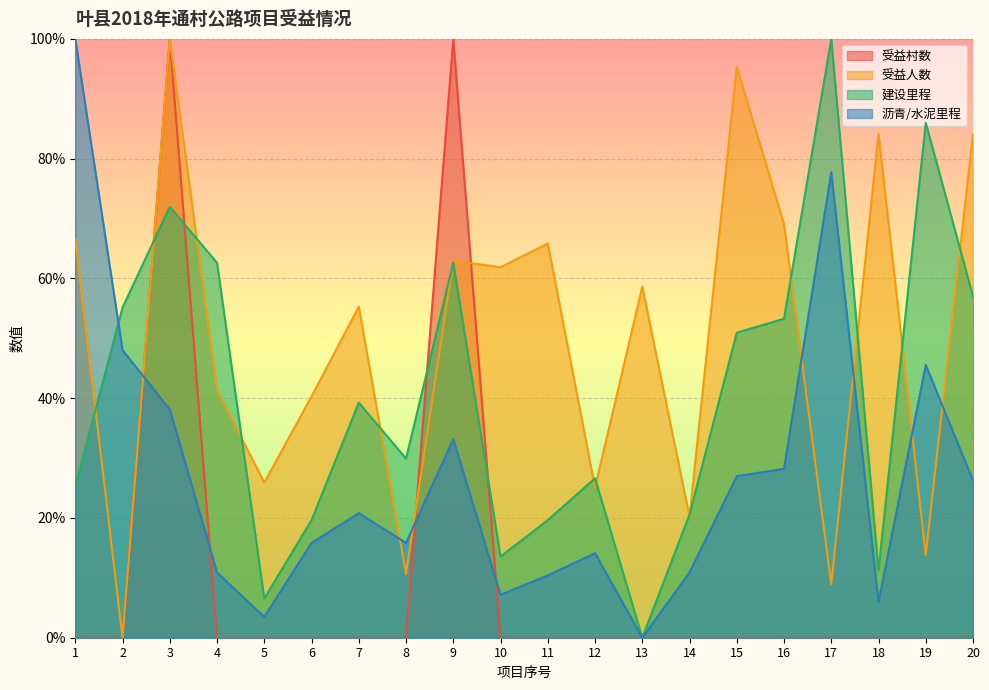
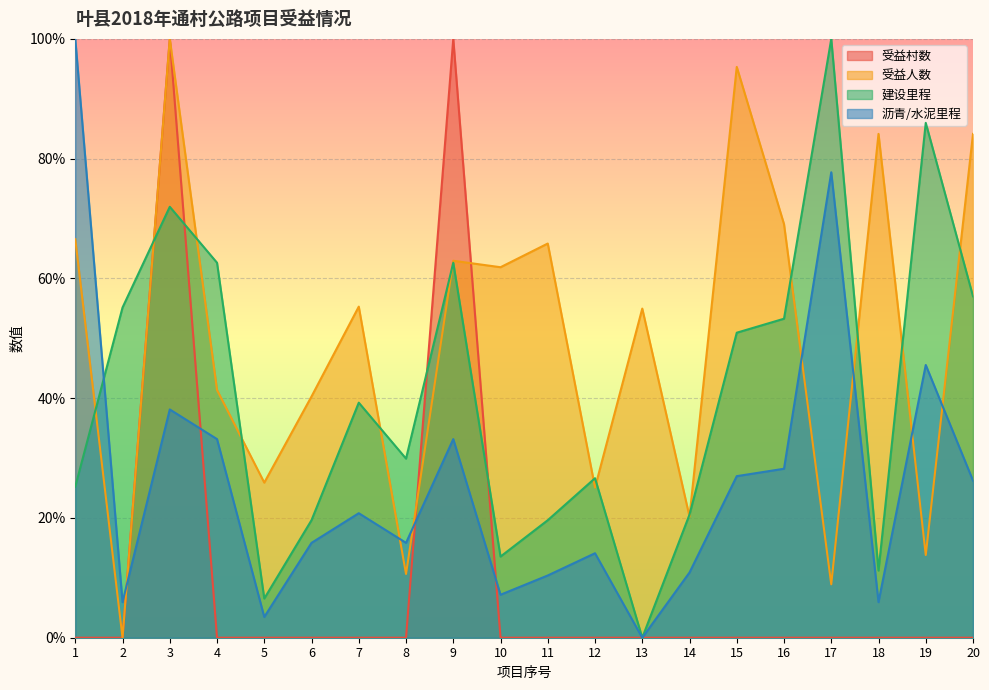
沥青/水泥里程, 2: 48% -> 6%
沥青/水泥里程, 4: 11% -> 33%
受益人数, 13: 59% -> 55%
